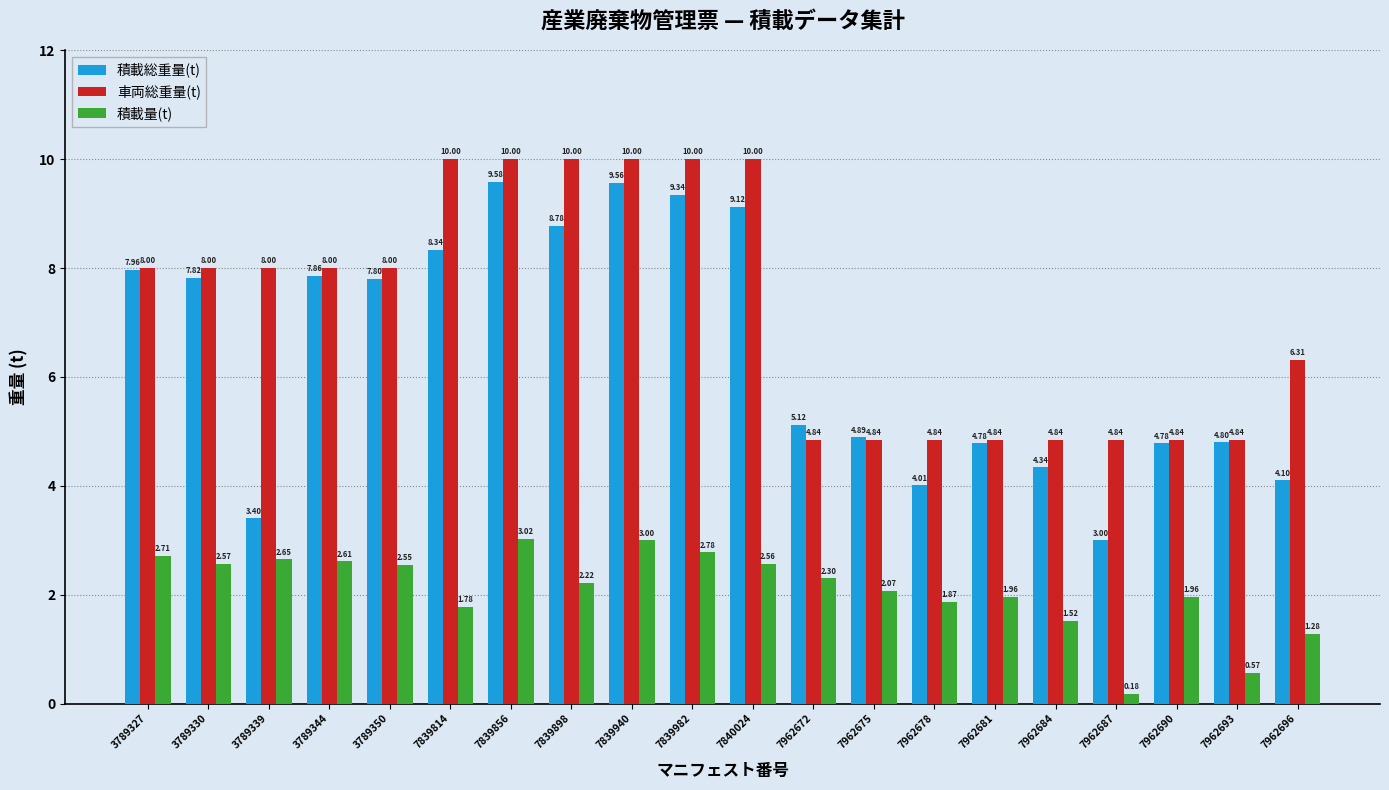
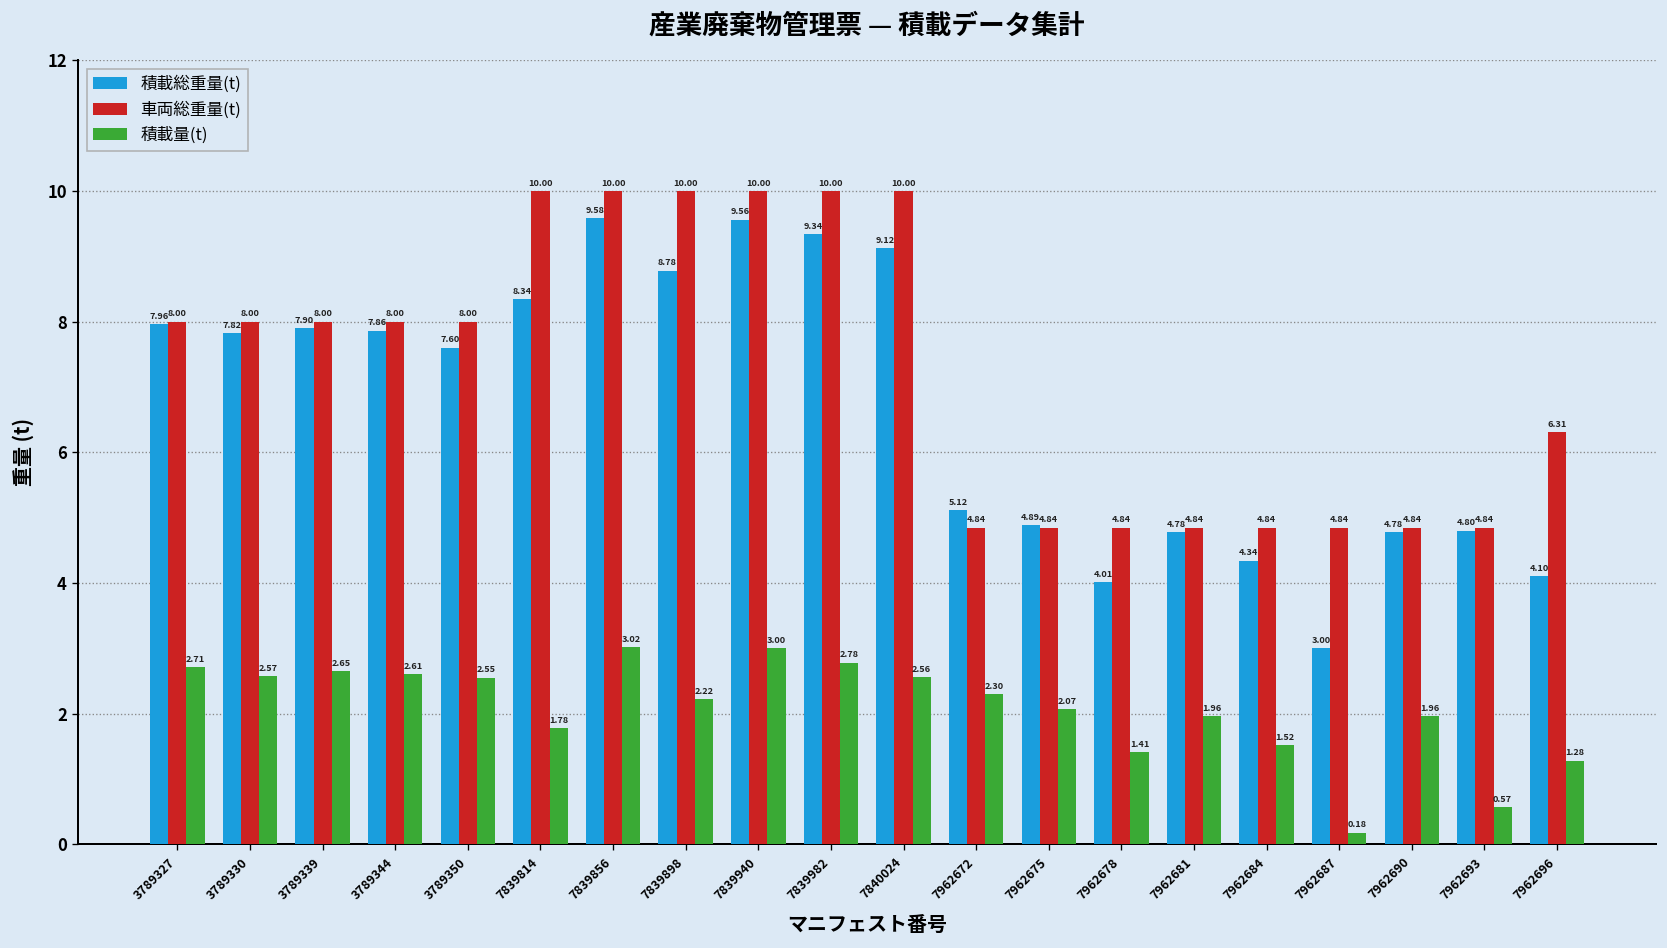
積載総重量(t), 3789339: 3.40 -> 7.90
積載総重量(t), 3789350: 7.80 -> 7.60
積載量(t), 7962678: 1.87 -> 1.41
